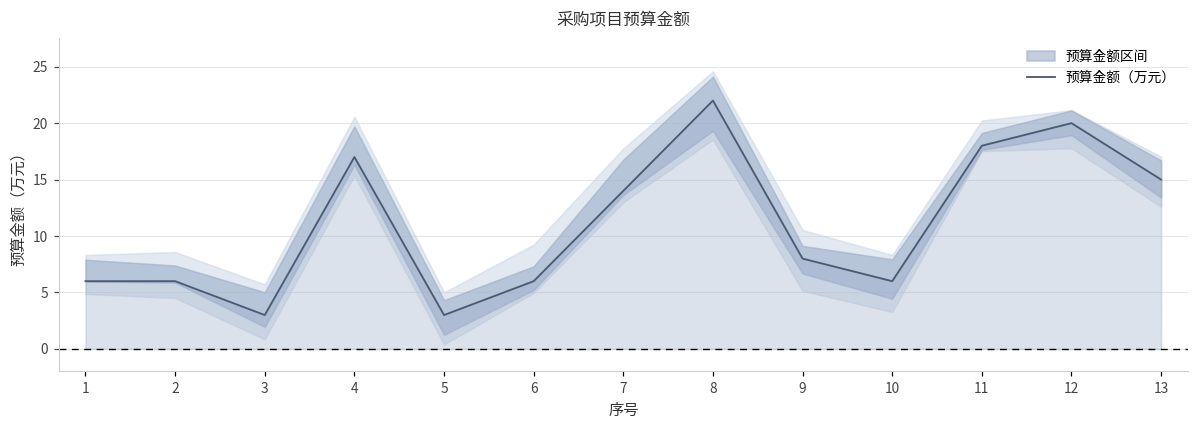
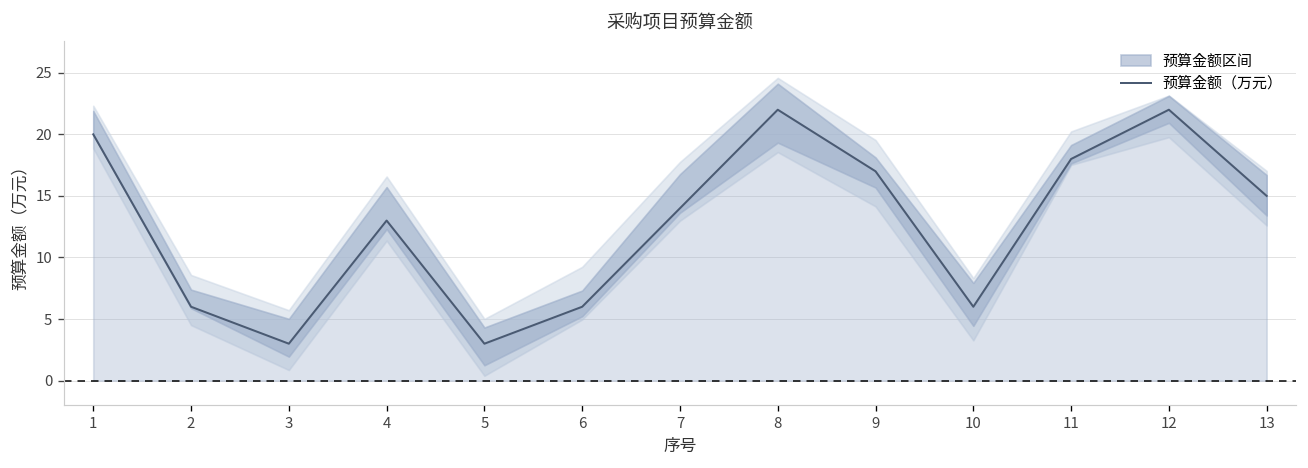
预算金额（万元）, 1: 6 -> 20
预算金额（万元）, 4: 17 -> 13
预算金额（万元）, 9: 8 -> 17
预算金额（万元）, 12: 20 -> 22
